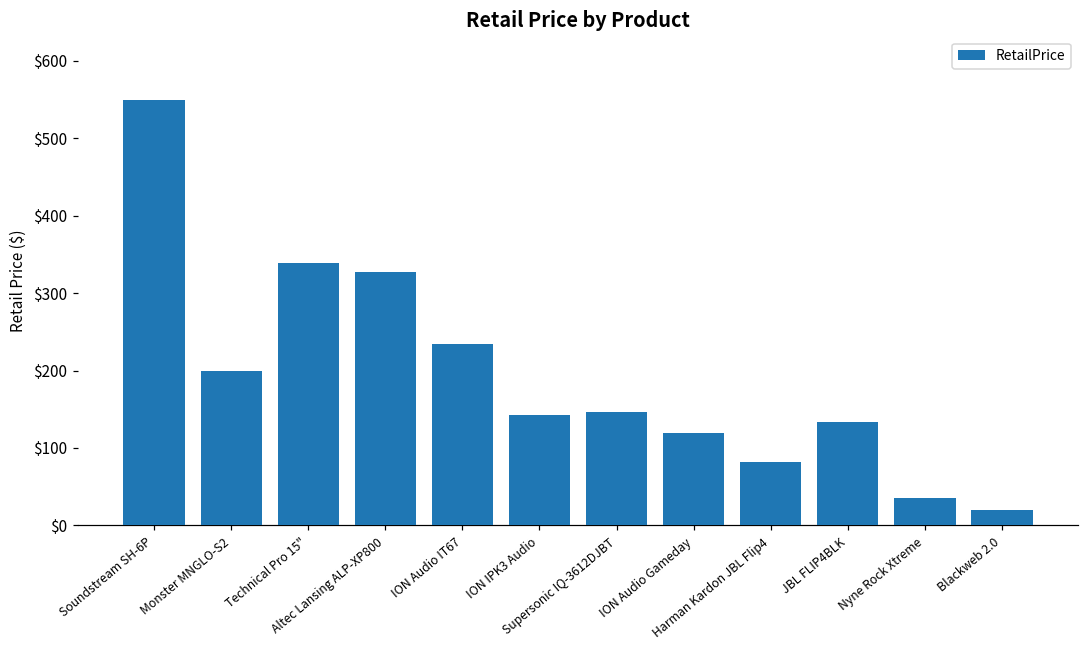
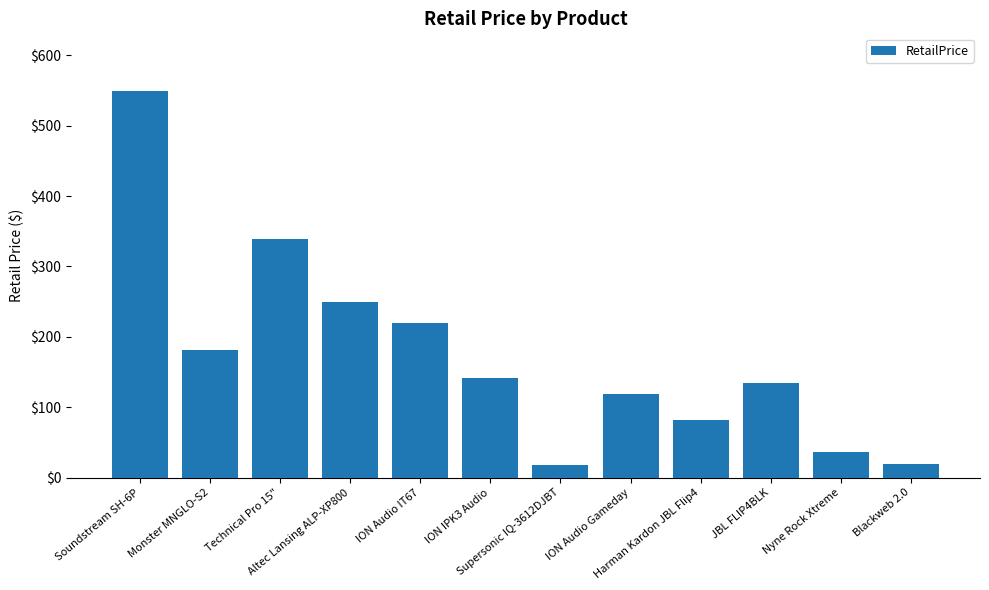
Monster MNGLO-S2: $200 -> $180
Altec Lansing ALP-XP800: $330 -> $250
ION Audio IT67: $230 -> $220
Supersonic IQ-3612DJBT: $150 -> $20
